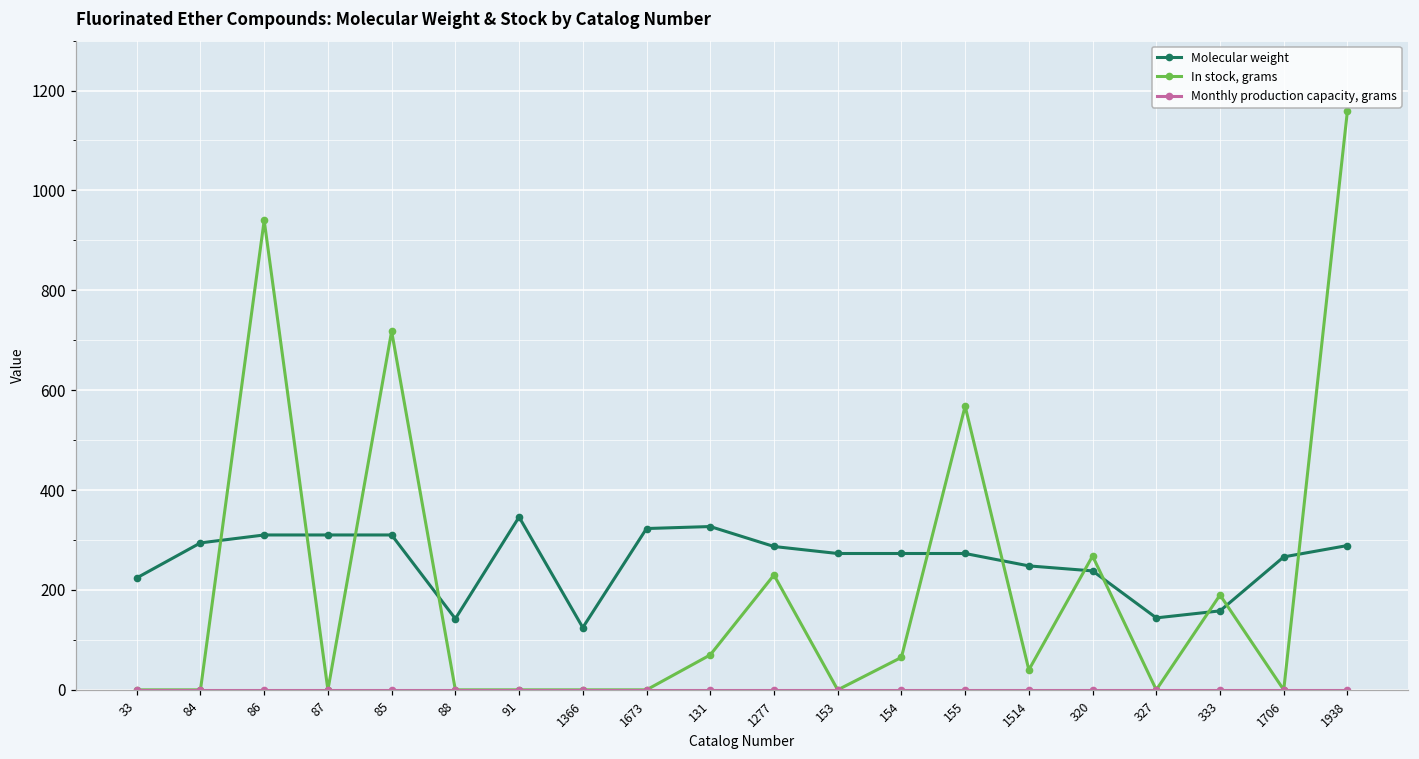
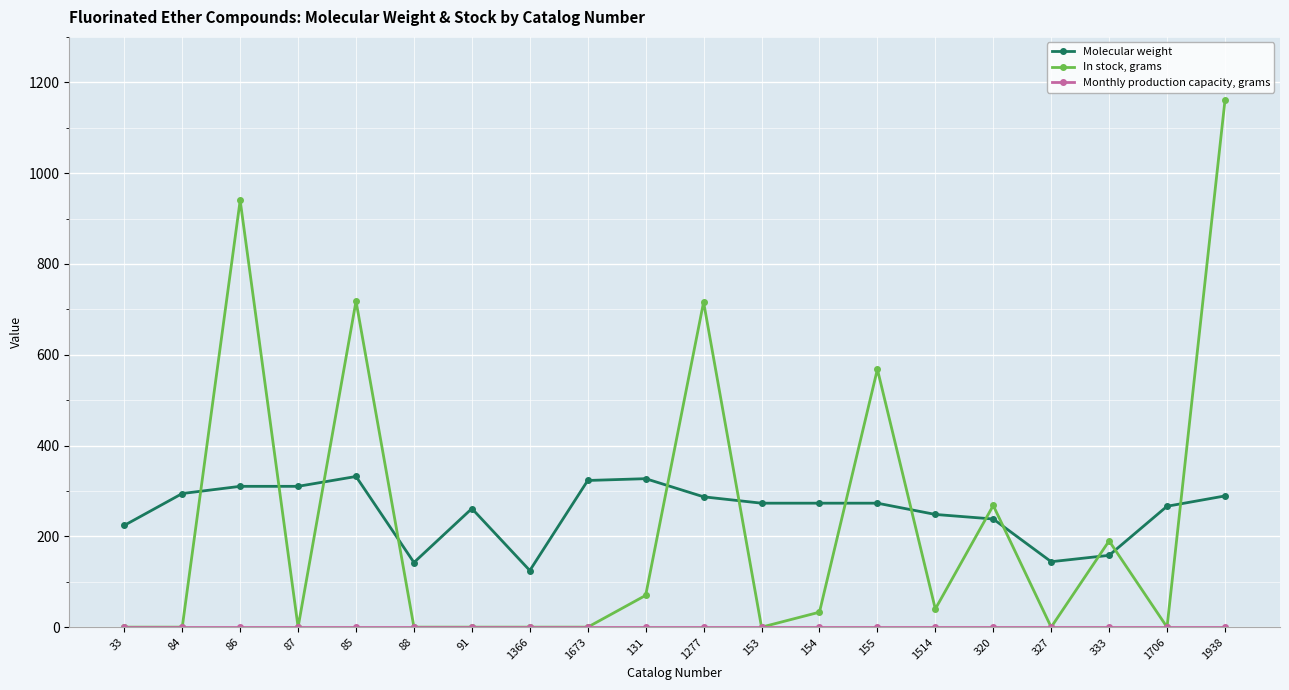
Molecular weight, 85: 310 -> 330
Molecular weight, 91: 350 -> 260
In stock, grams, 1277: 230 -> 720
In stock, grams, 154: 70 -> 30
